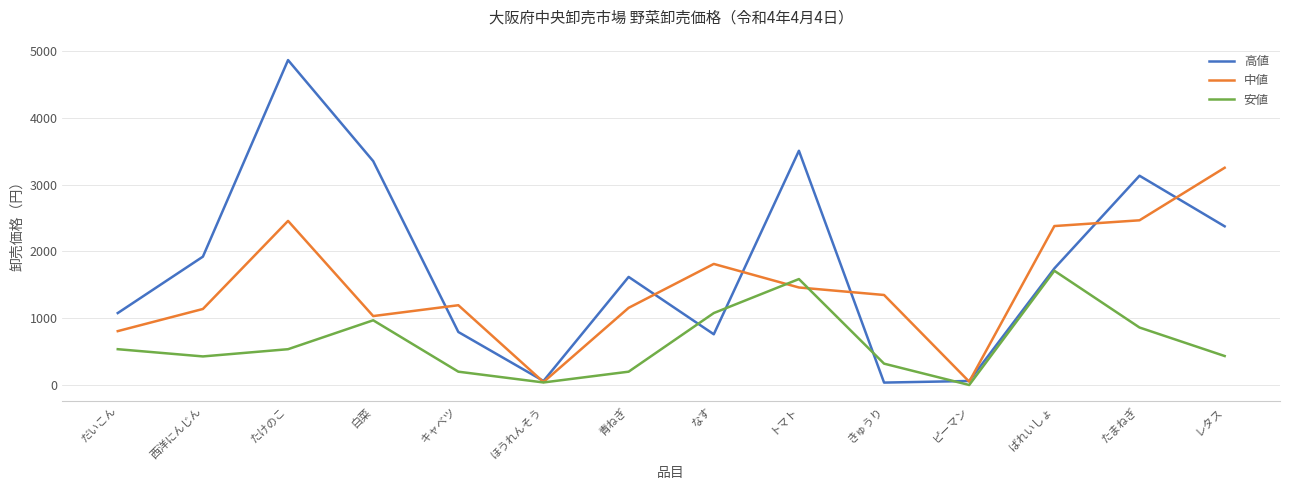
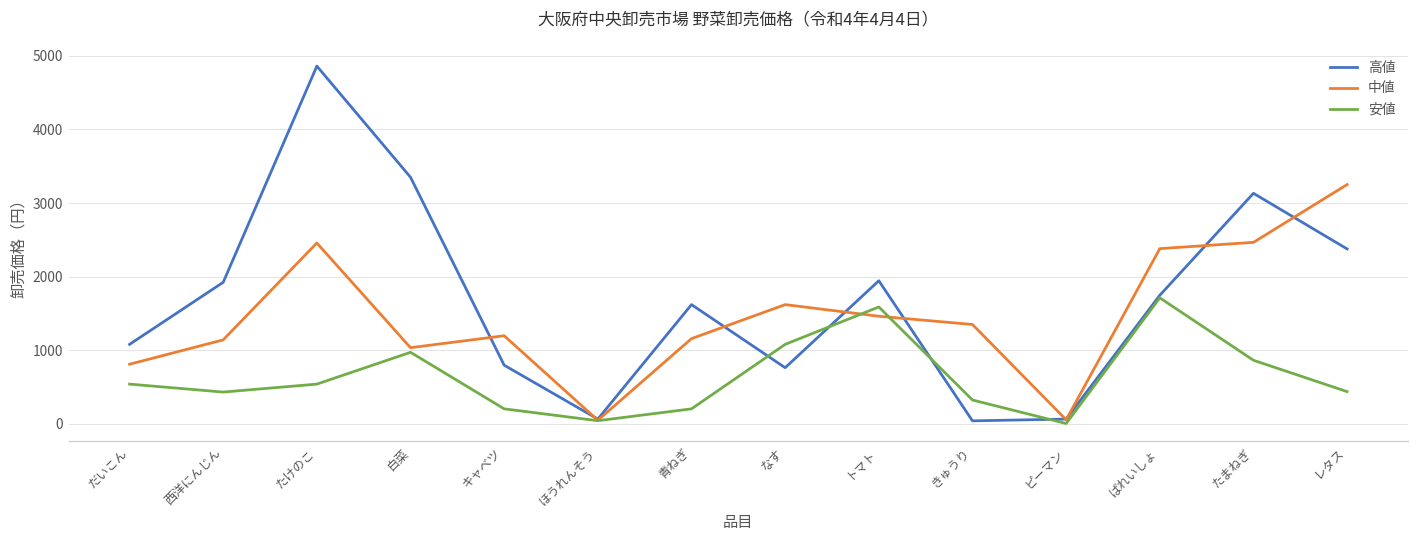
中値, なす: 1800 -> 1600
高値, トマト: 3500 -> 1900
